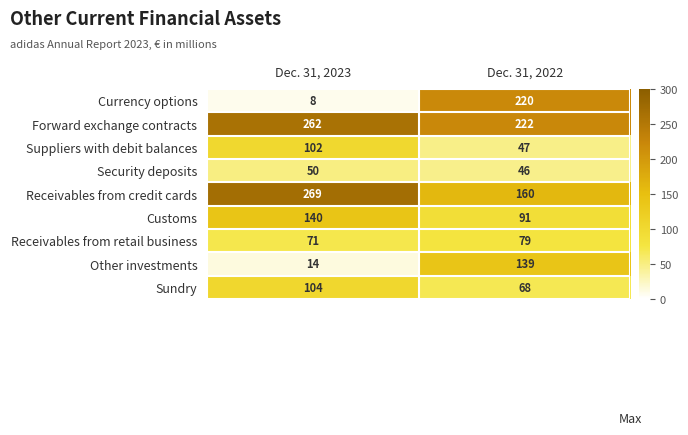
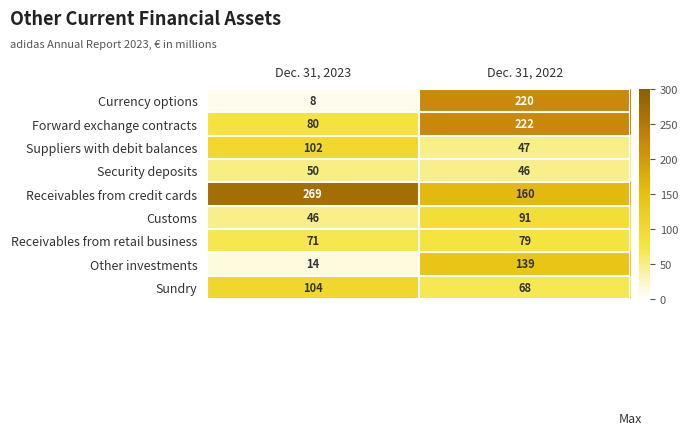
Forward exchange contracts, Dec. 31, 2023: 262 -> 80
Customs, Dec. 31, 2023: 140 -> 46
